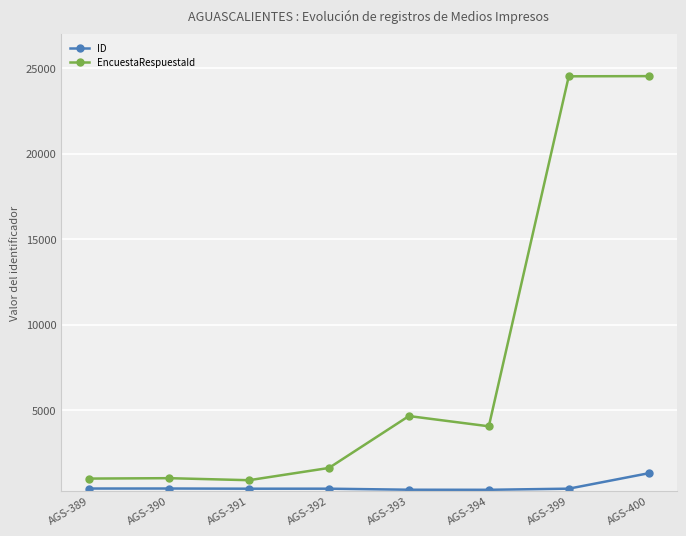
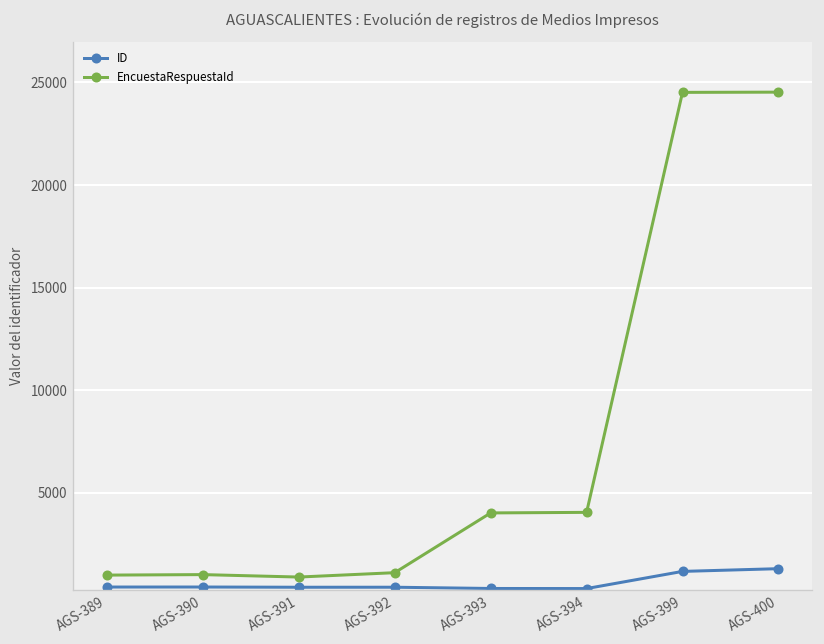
EncuestaRespuestaId, AGS-392: 1600 -> 1100
EncuestaRespuestaId, AGS-393: 4700 -> 4000
ID, AGS-399: 400 -> 1200
